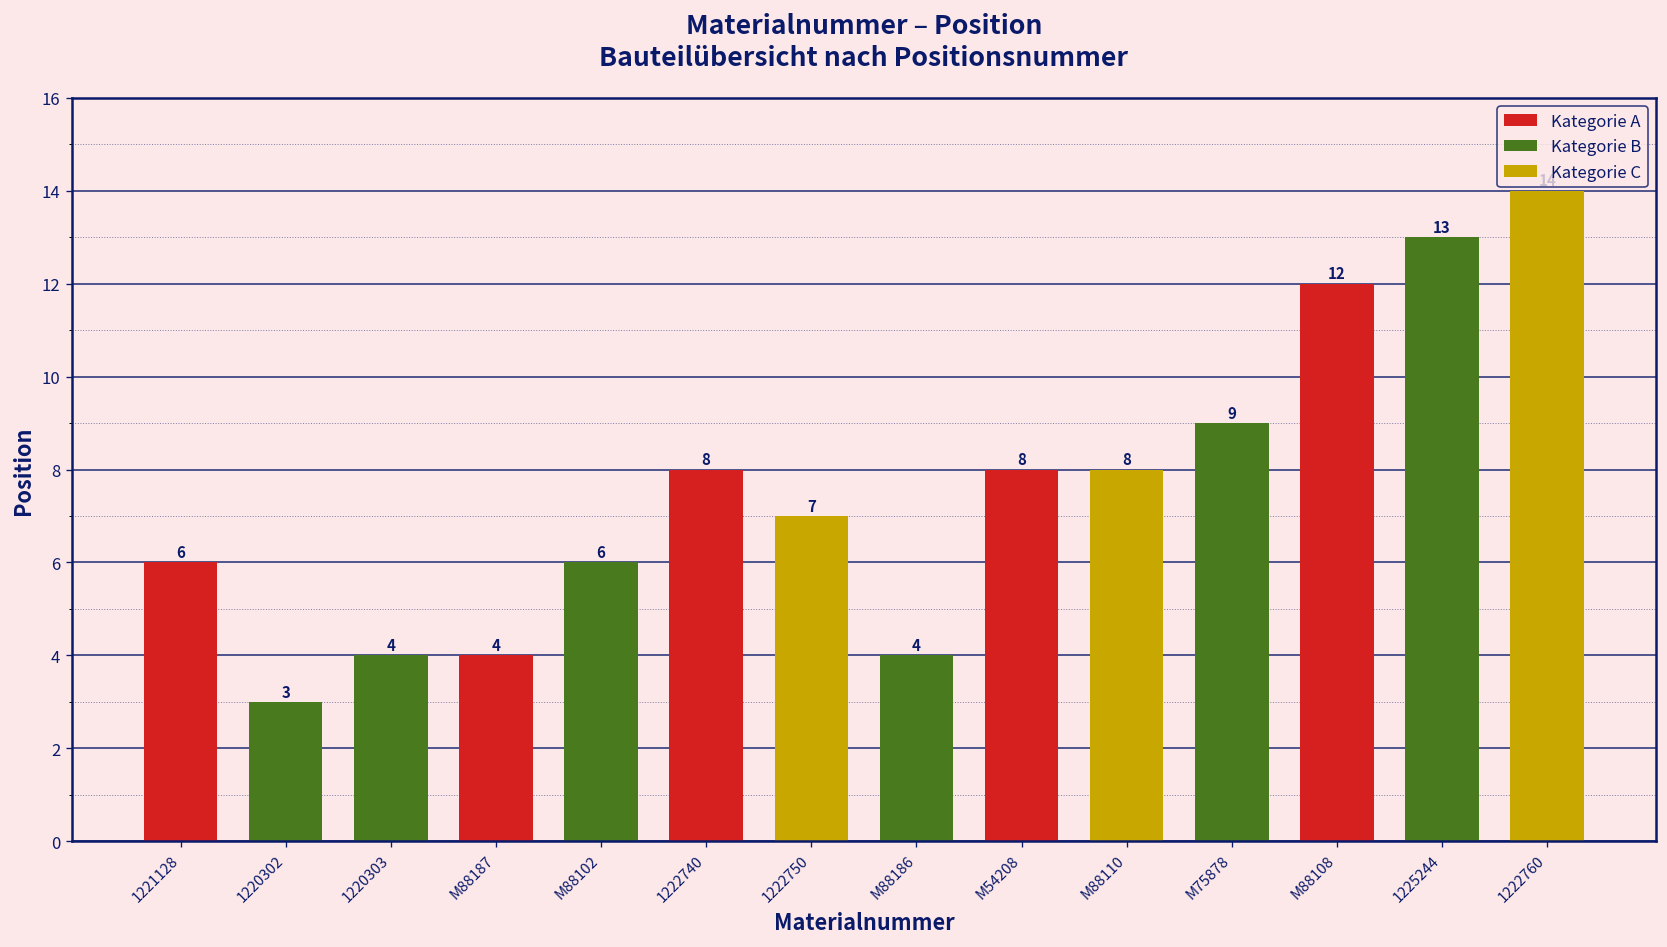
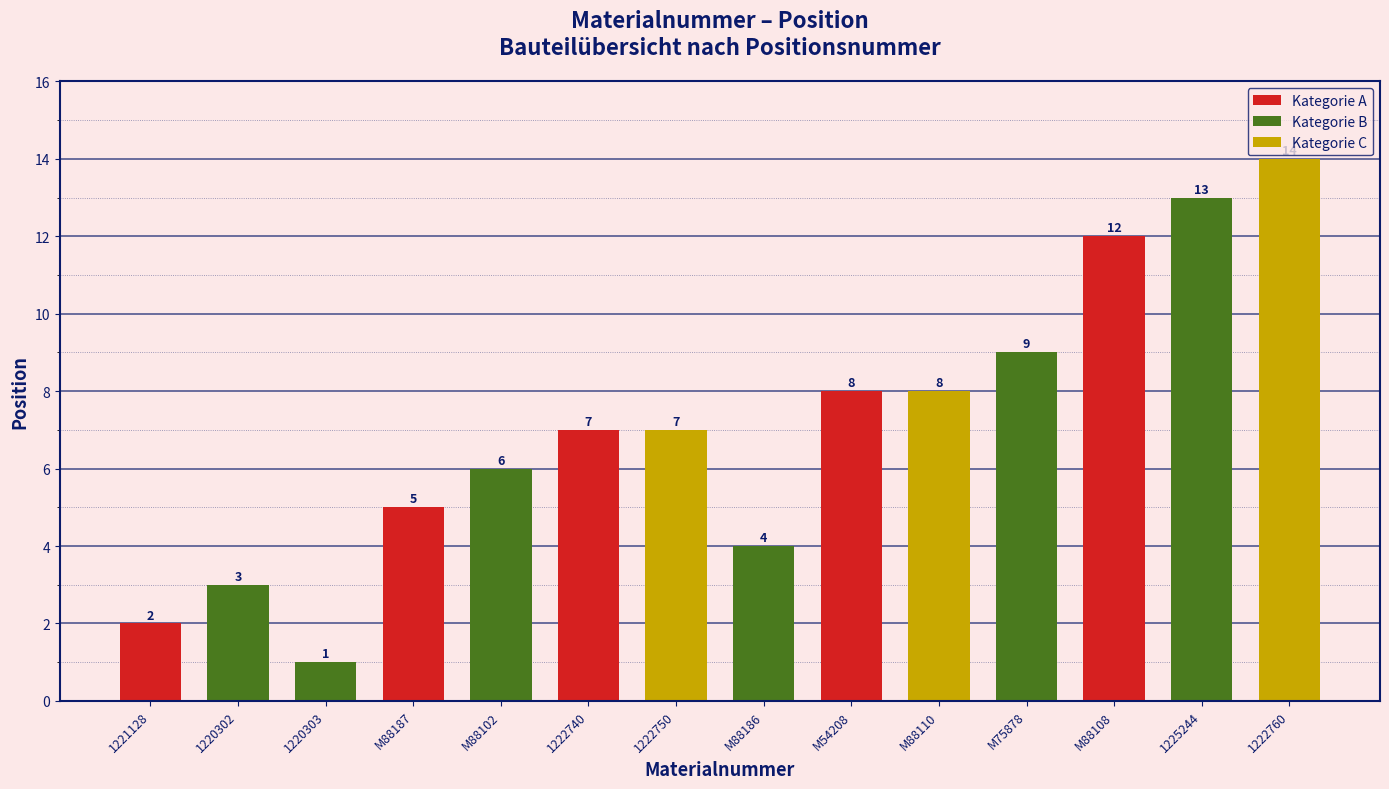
1221128: 6 -> 2
1220303: 4 -> 1
M88187: 4 -> 5
1222740: 8 -> 7
